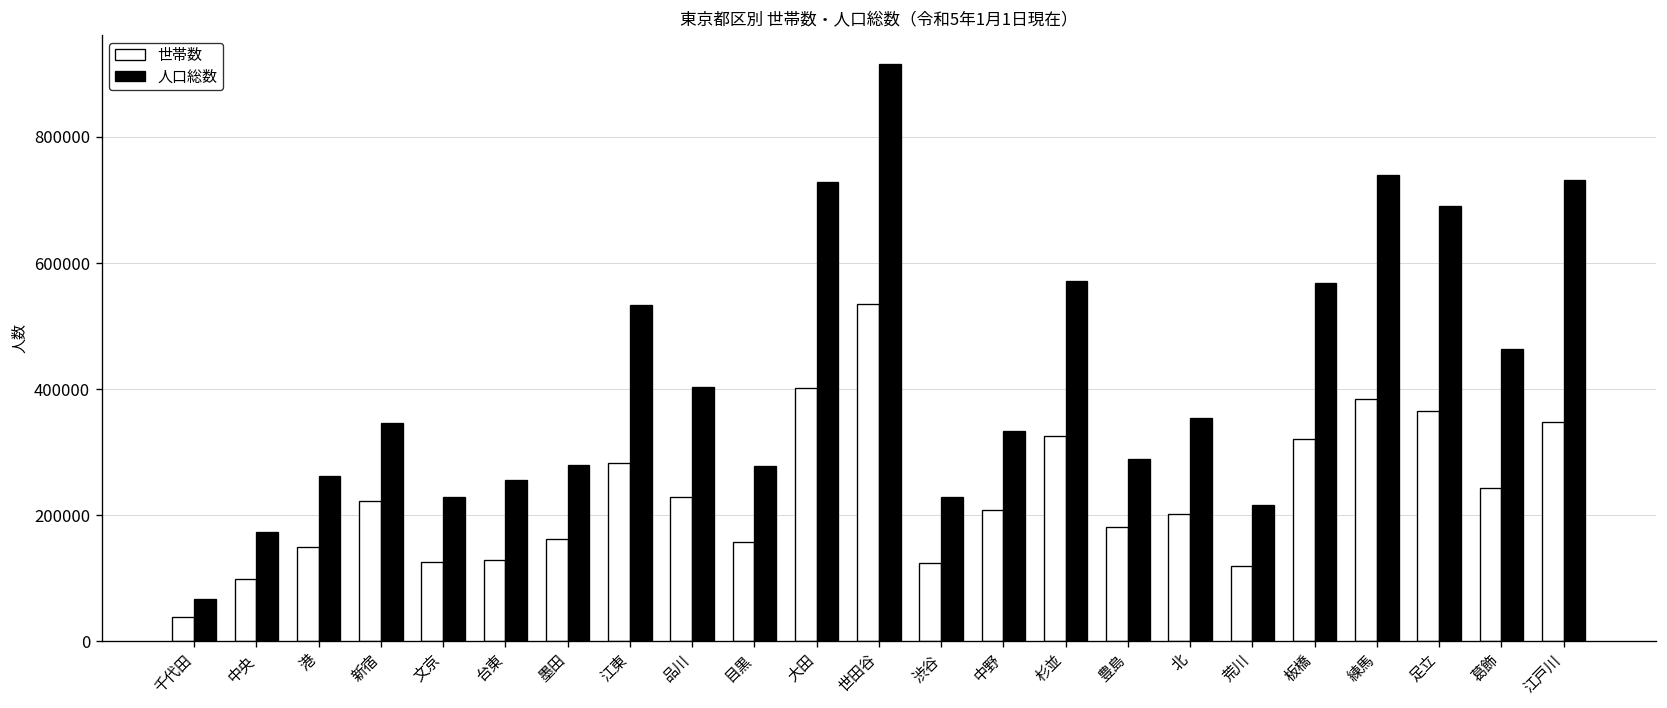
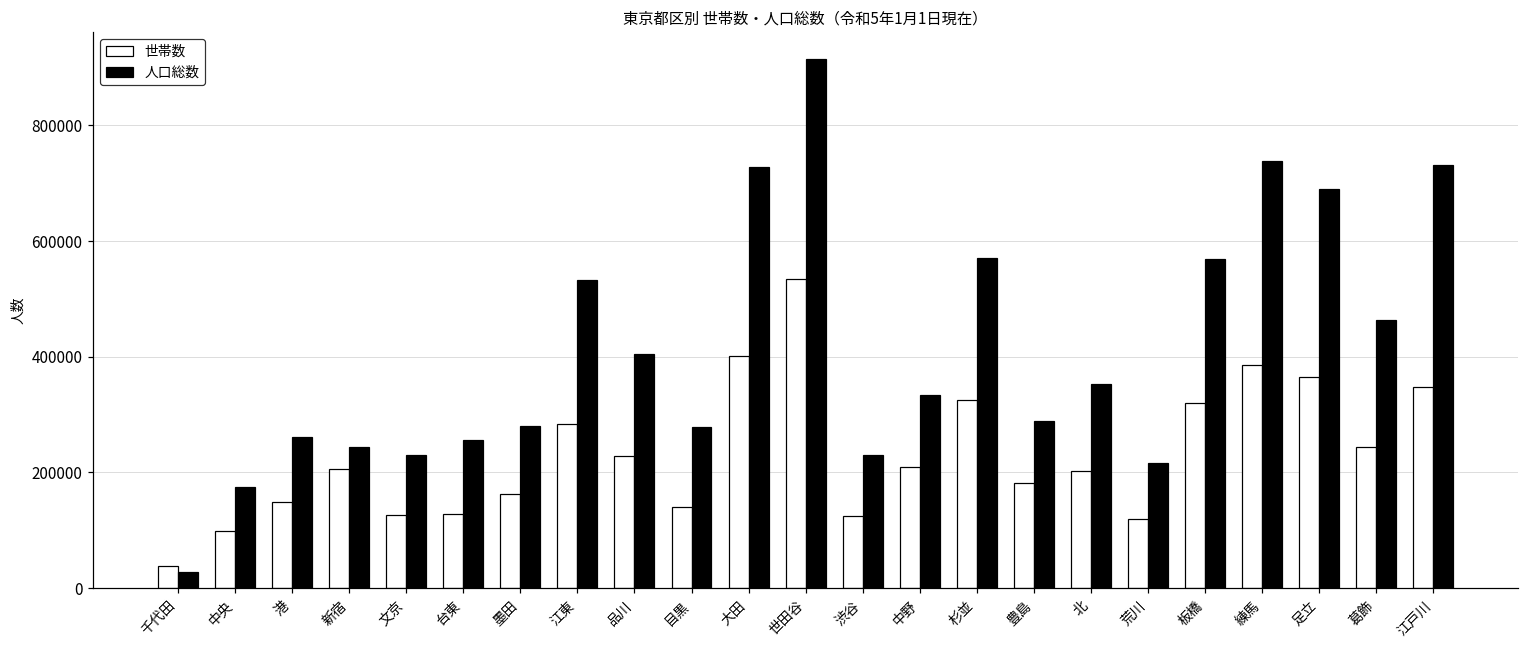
人口総数, 千代田: 70000 -> 30000
世帯数, 新宿: 220000 -> 210000
人口総数, 新宿: 350000 -> 240000
世帯数, 目黒: 160000 -> 140000
